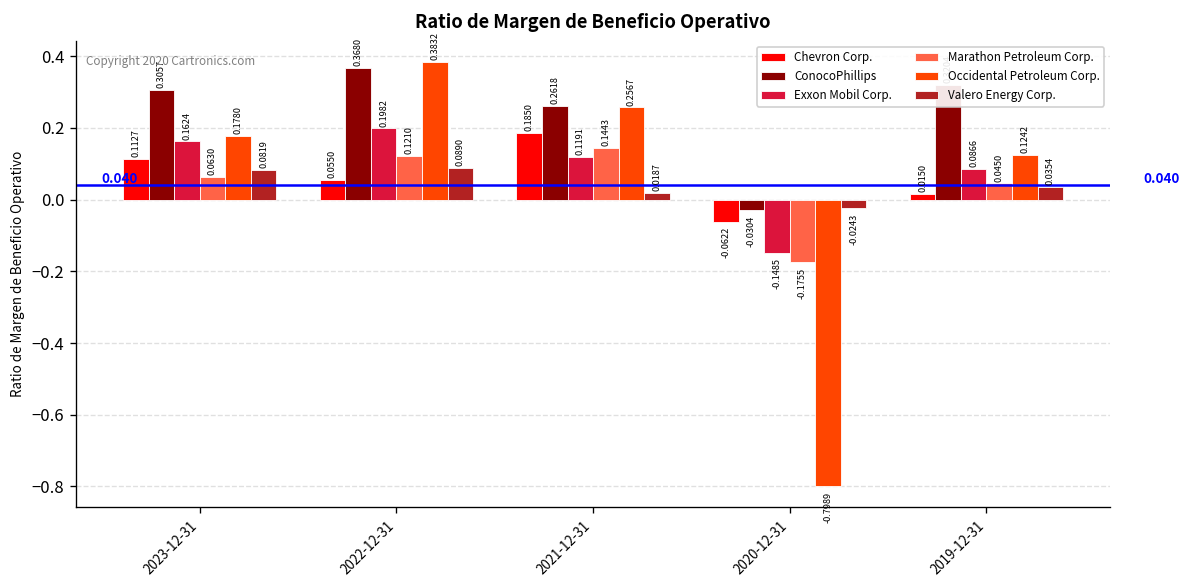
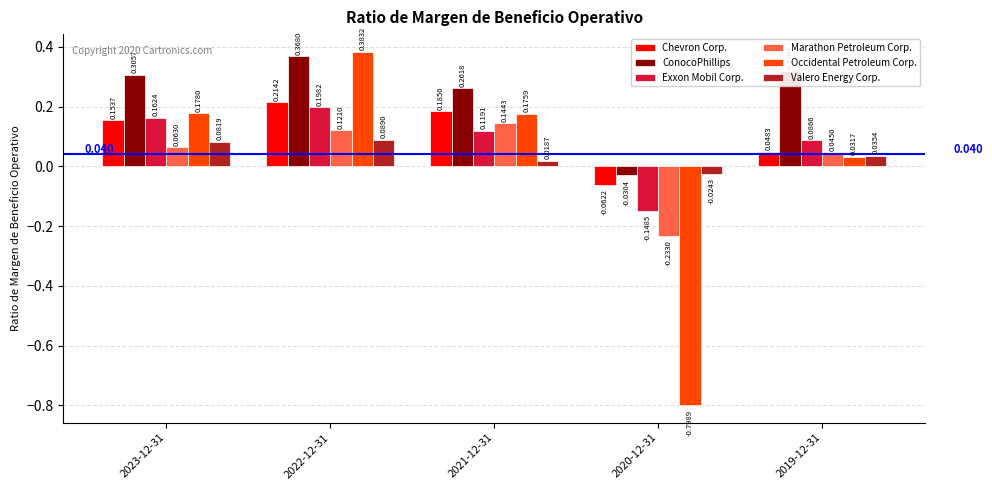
Chevron Corp., 2023-12-31: 0.1127 -> 0.1537
Chevron Corp., 2022-12-31: 0.0550 -> 0.2142
Occidental Petroleum Corp., 2021-12-31: 0.2567 -> 0.1759
Marathon Petroleum Corp., 2020-12-31: -0.1755 -> -0.2330
Chevron Corp., 2019-12-31: 0.0150 -> 0.0483
Occidental Petroleum Corp., 2019-12-31: 0.1242 -> 0.0317
